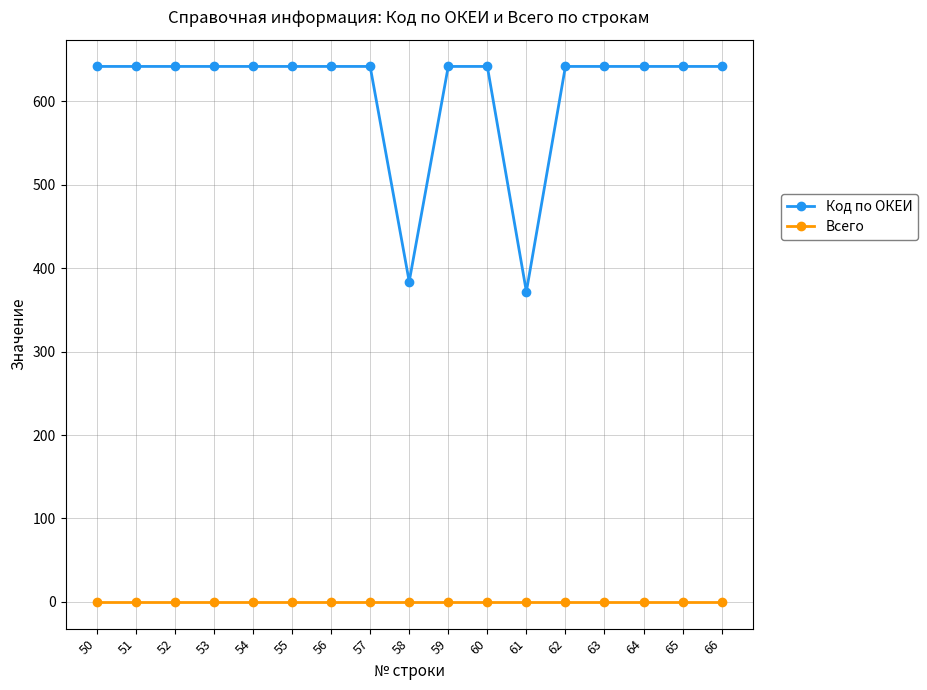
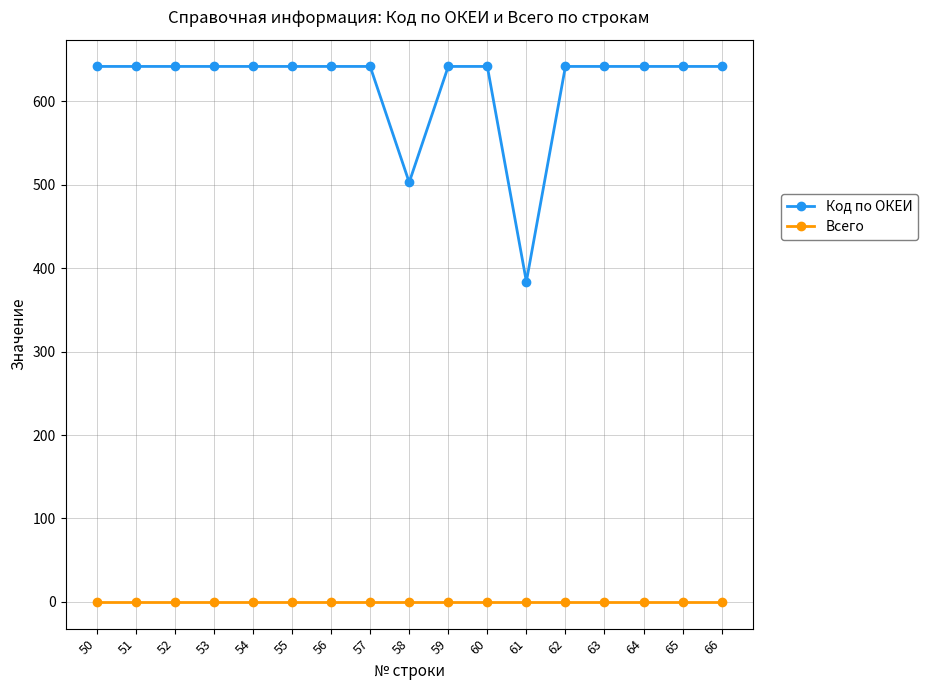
Код по ОКЕИ, 58: 380 -> 500
Код по ОКЕИ, 61: 370 -> 380
